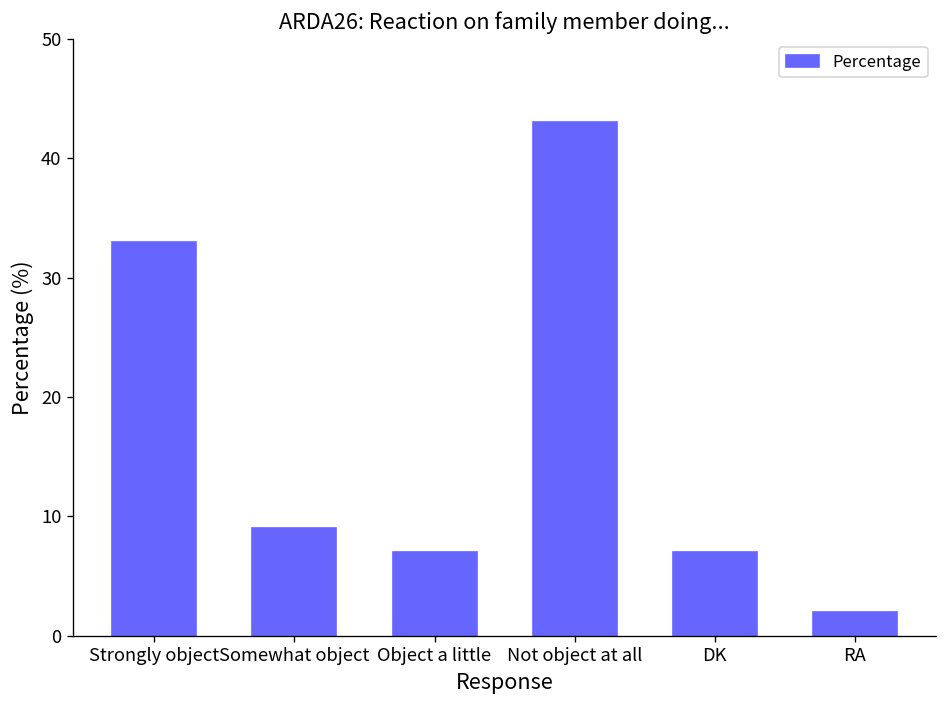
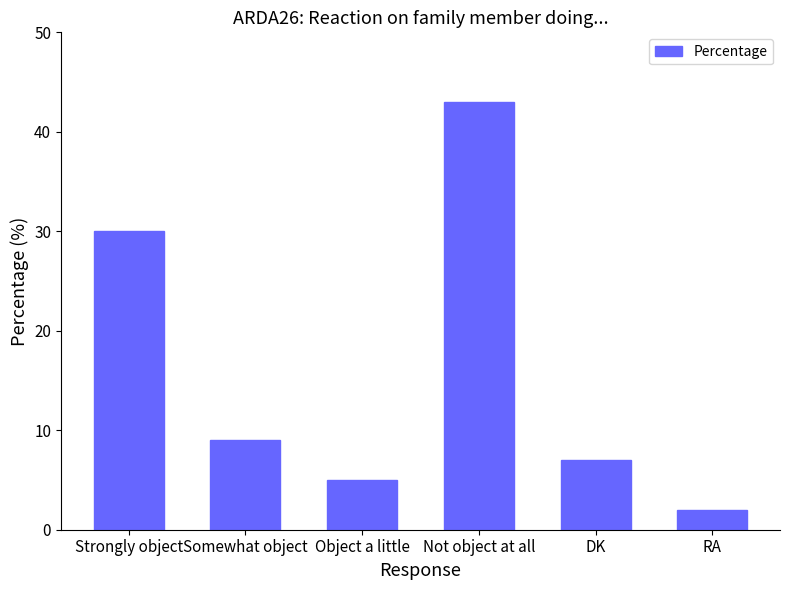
Strongly object: 33 -> 30
Object a little: 7 -> 5
